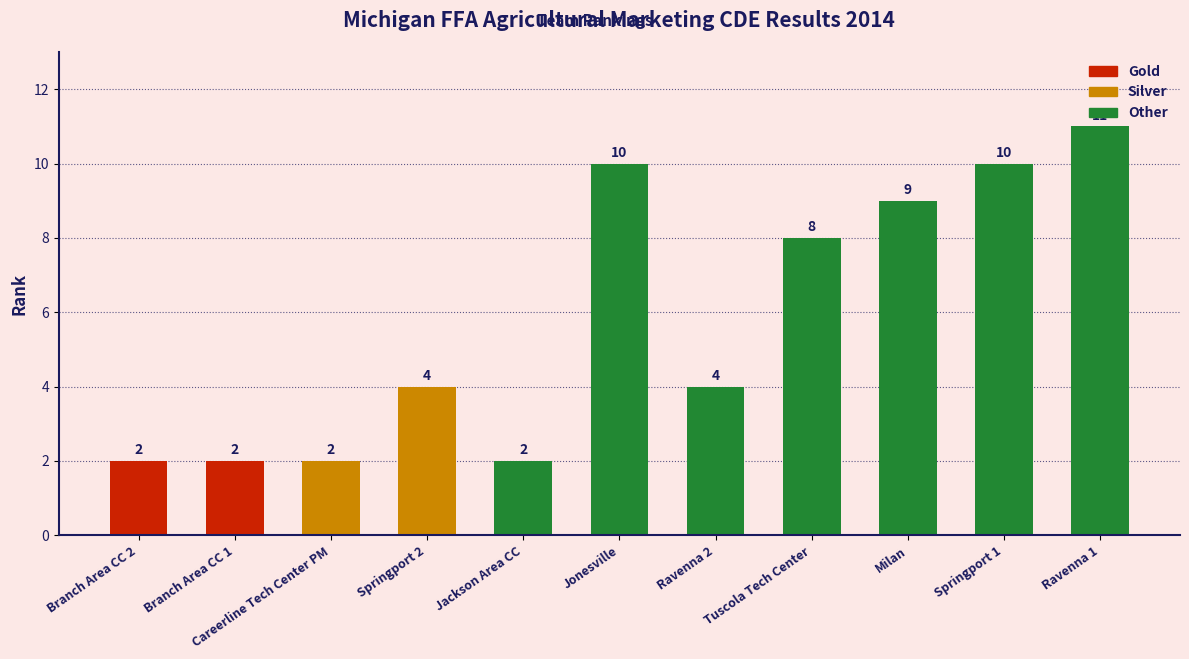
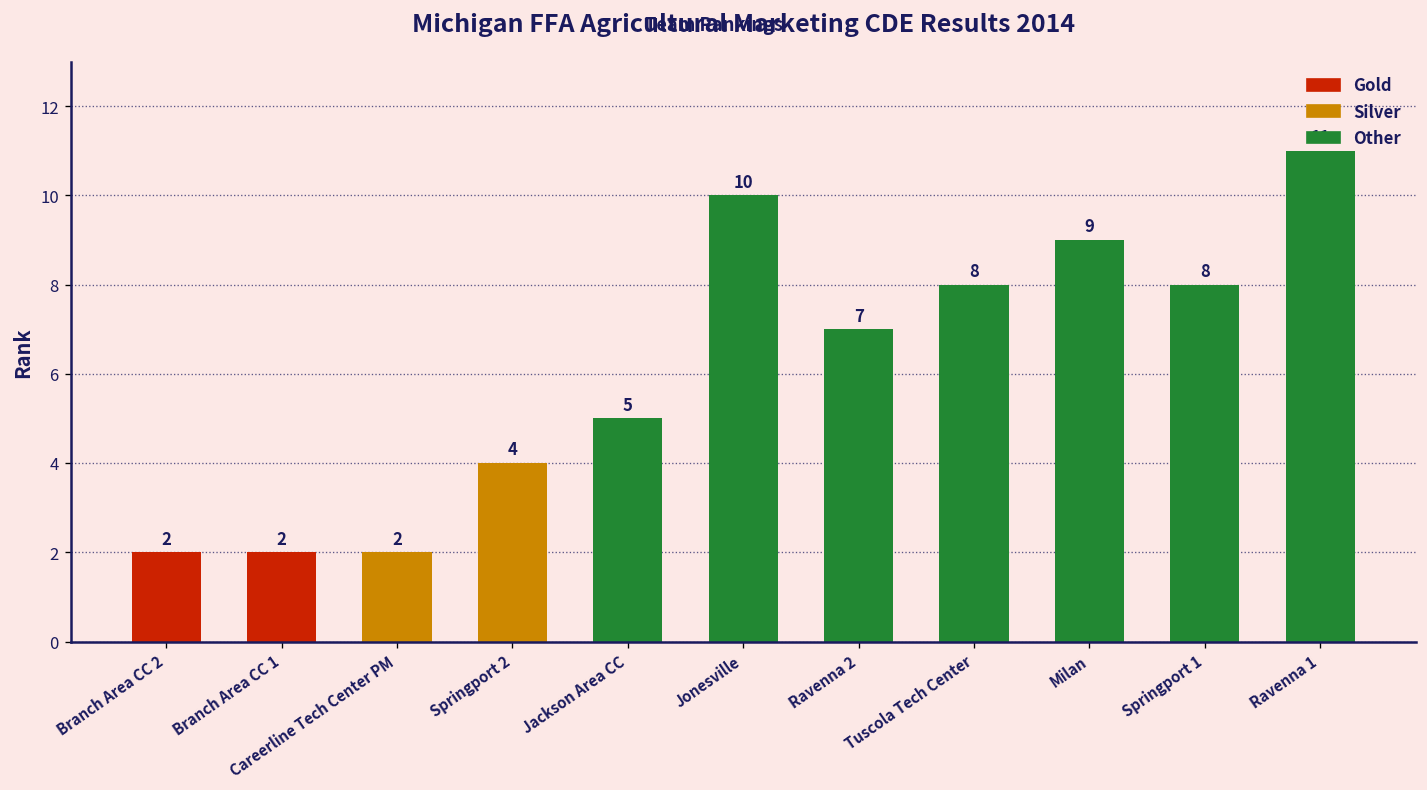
Jackson Area CC: 2 -> 5
Ravenna 2: 4 -> 7
Springport 1: 10 -> 8
